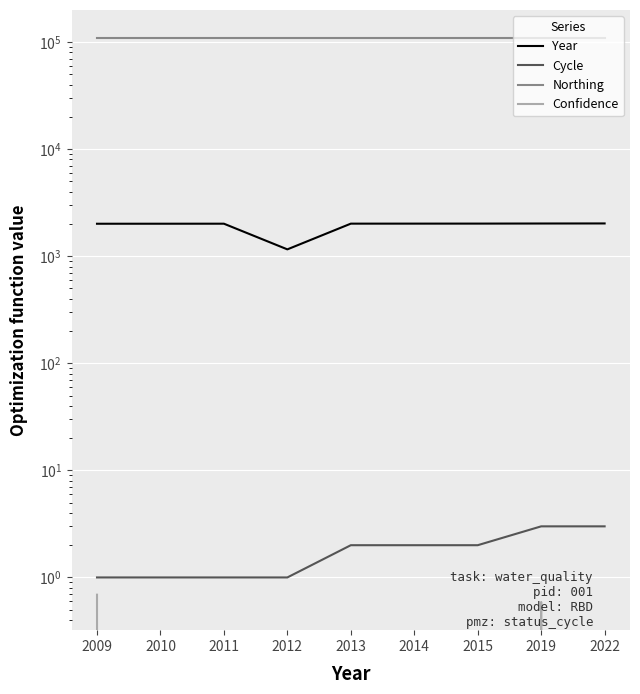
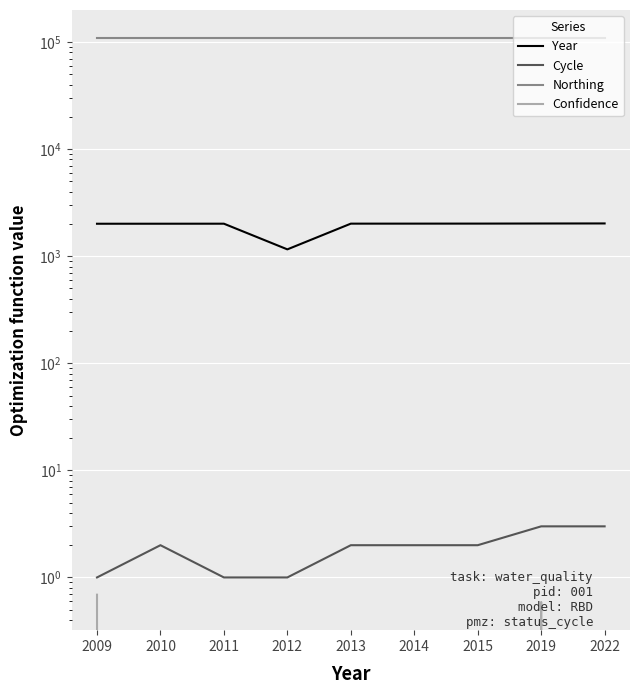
Cycle, 2010: 1 -> 2
